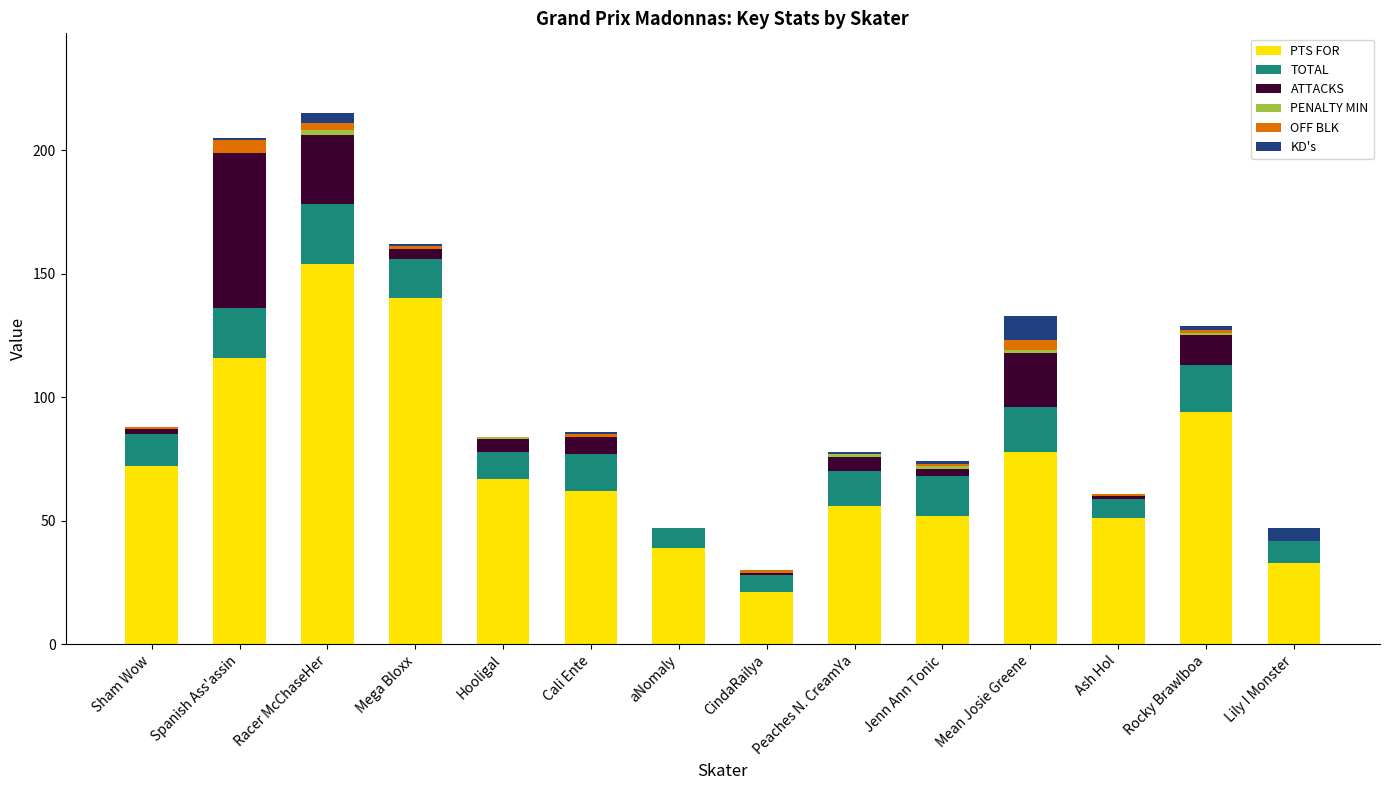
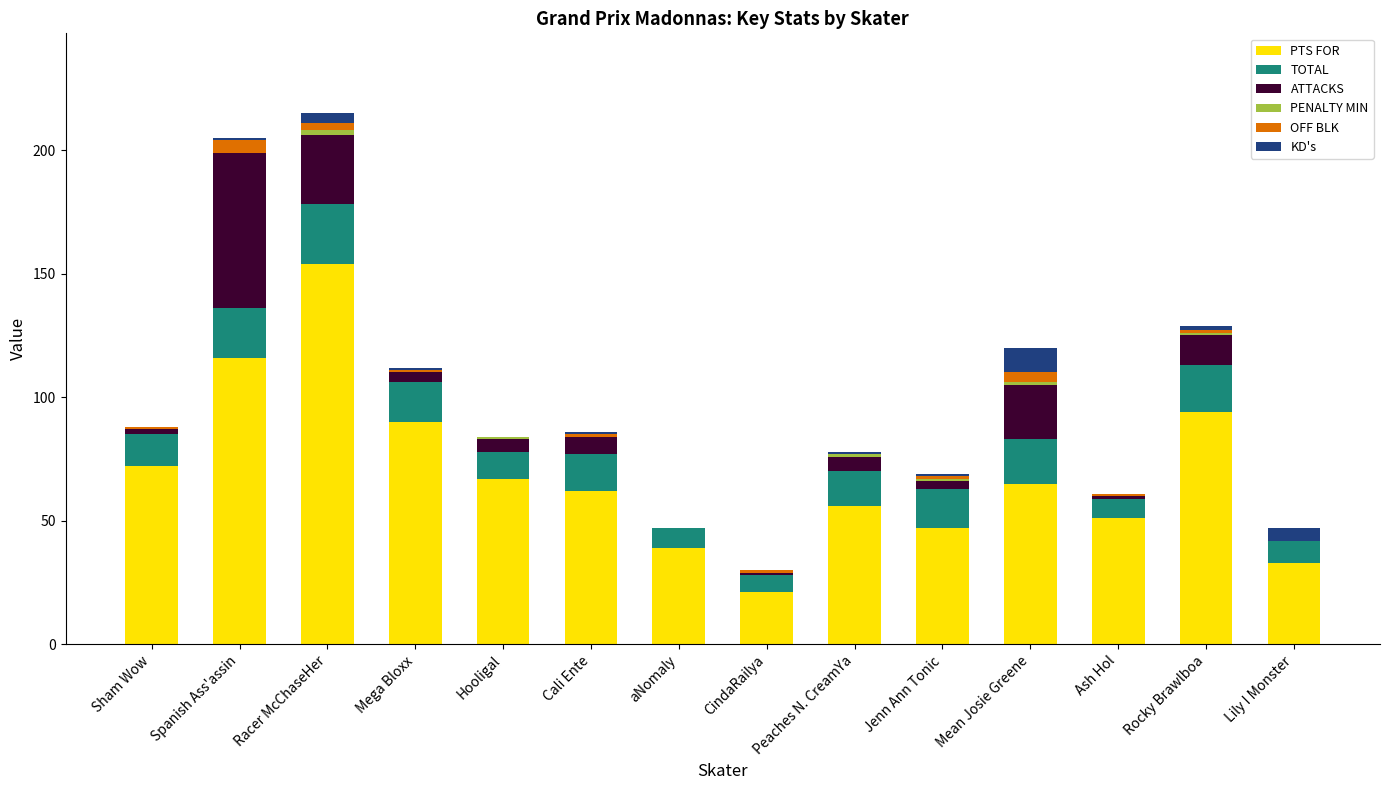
PTS FOR, Mega Bloxx: 140 -> 90
PTS FOR, Jenn Ann Tonic: 52 -> 47
PTS FOR, Mean Josie Greene: 78 -> 65
